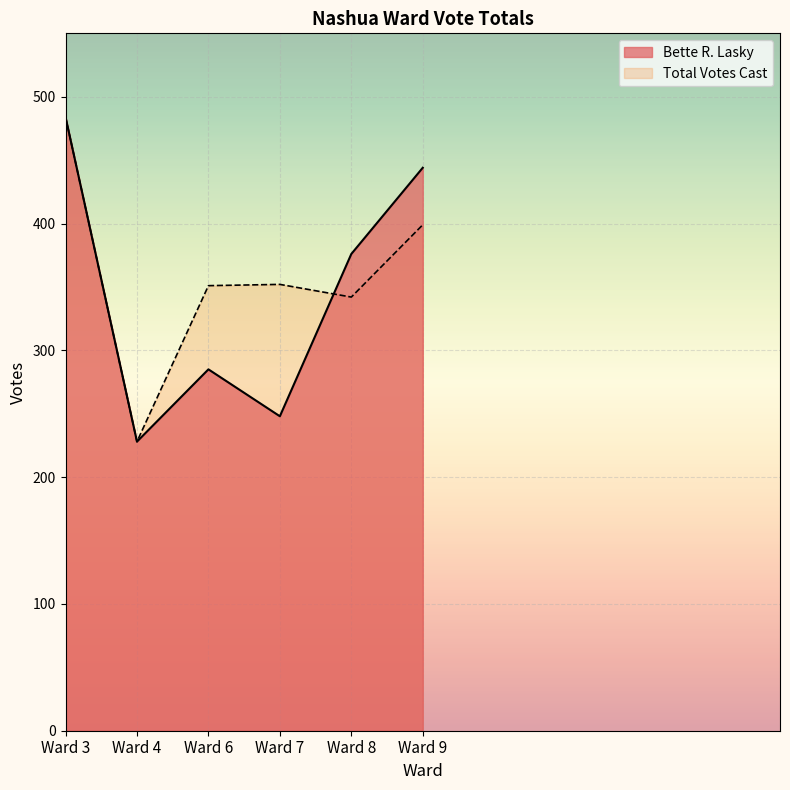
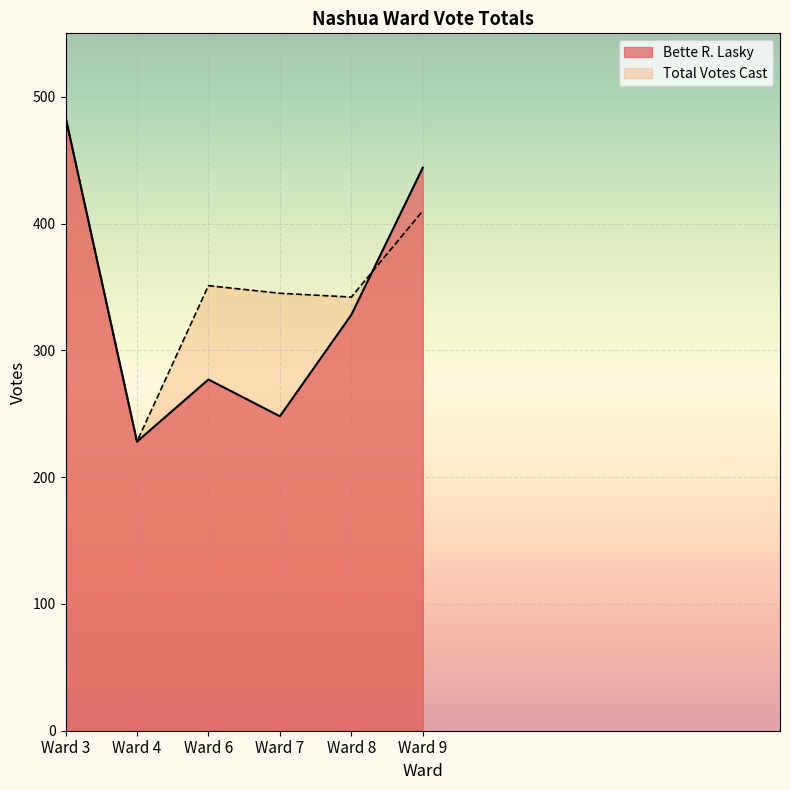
Bette R. Lasky, Ward 6: 285 -> 277
Total Votes Cast, Ward 7: 352 -> 345
Bette R. Lasky, Ward 8: 376 -> 328
Total Votes Cast, Ward 9: 399 -> 410
